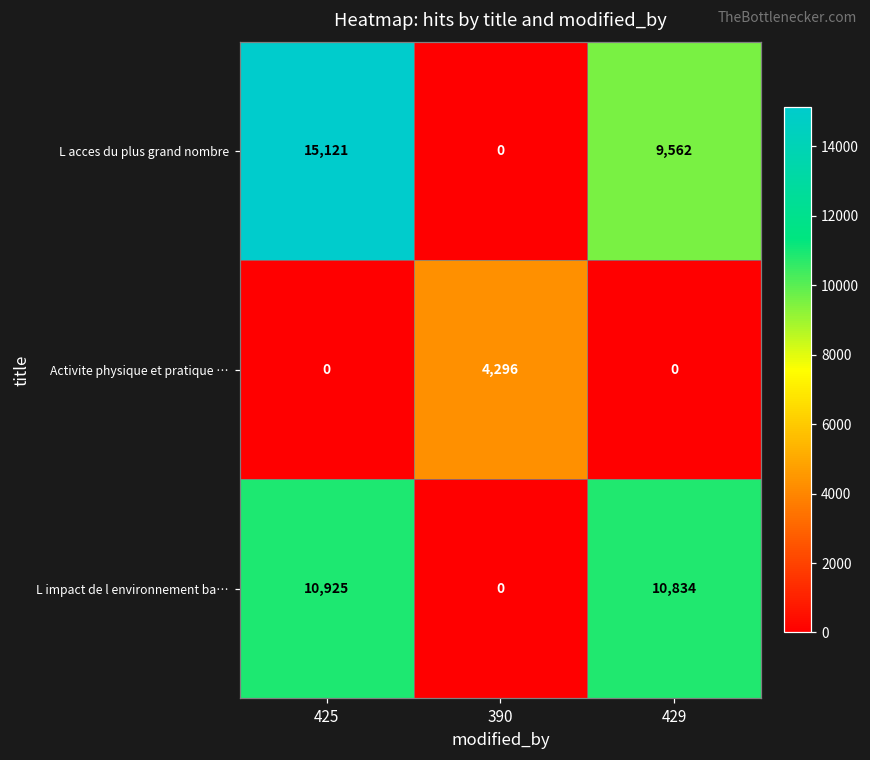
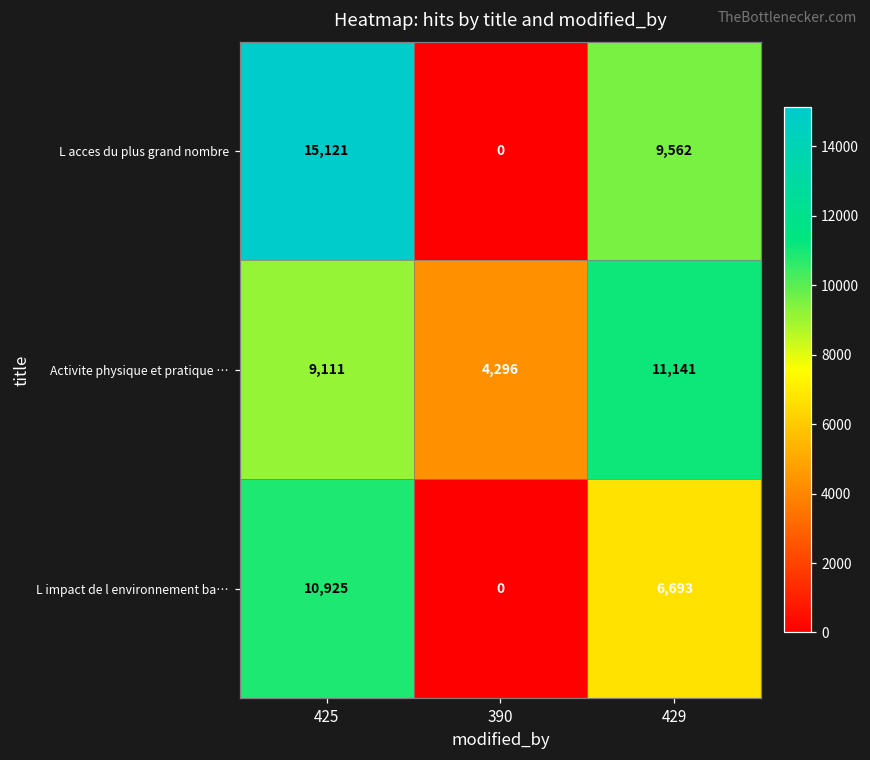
Activite physique et pratique …, 425: 0 -> 9,111
Activite physique et pratique …, 429: 0 -> 11,141
L impact de l environnement ba…, 429: 10,834 -> 6,693
